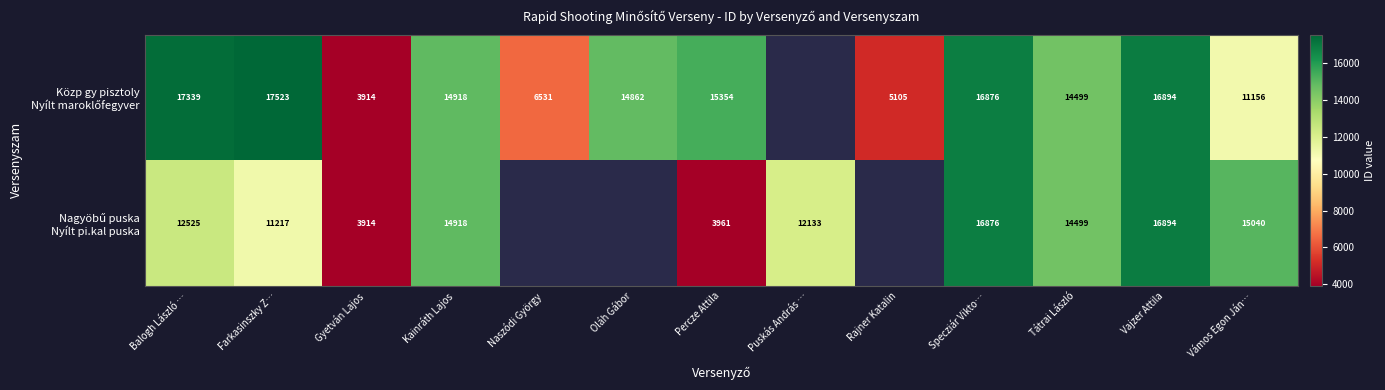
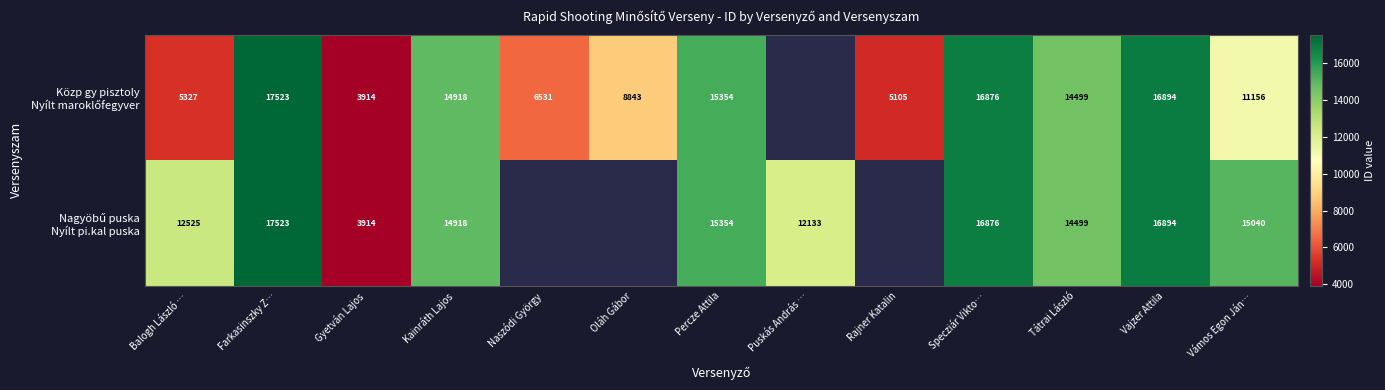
Közp gy pisztoly Nyílt maroklőfegyver, Balogh László …: 17339 -> 5327
Közp gy pisztoly Nyílt maroklőfegyver, Oláh Gábor: 14862 -> 8843
Nagyöbű puska Nyílt pi.kal puska, Farkasinszky Z…: 11217 -> 17523
Nagyöbű puska Nyílt pi.kal puska, Percze Attila: 3961 -> 15354
